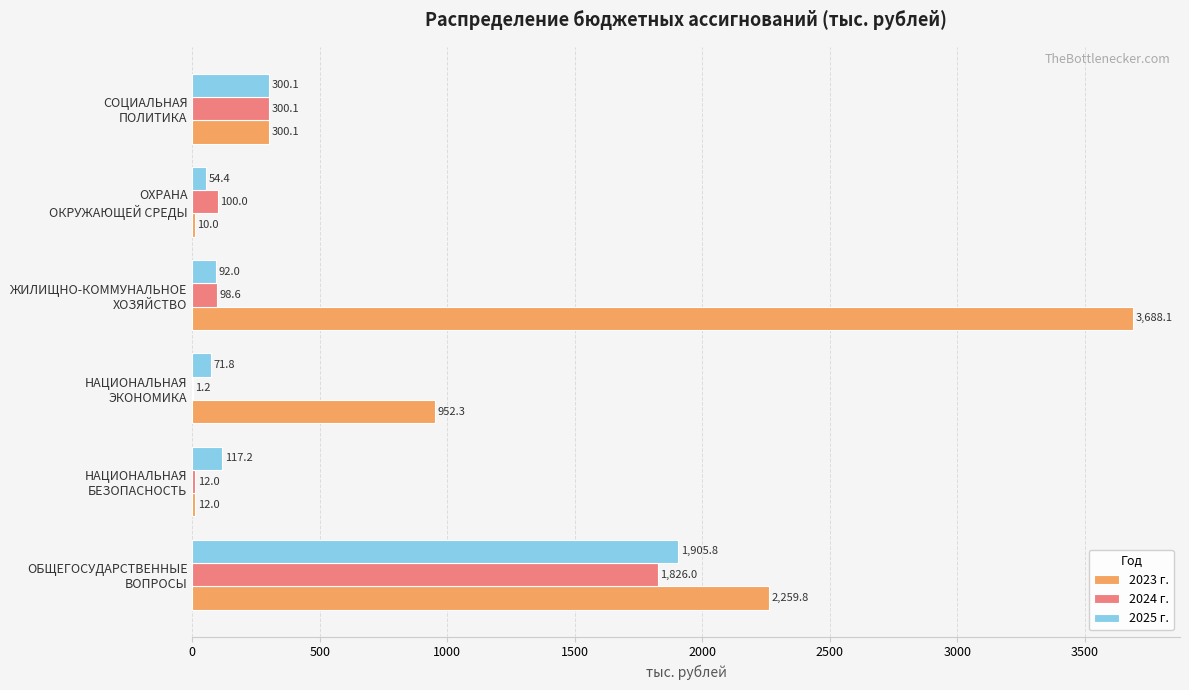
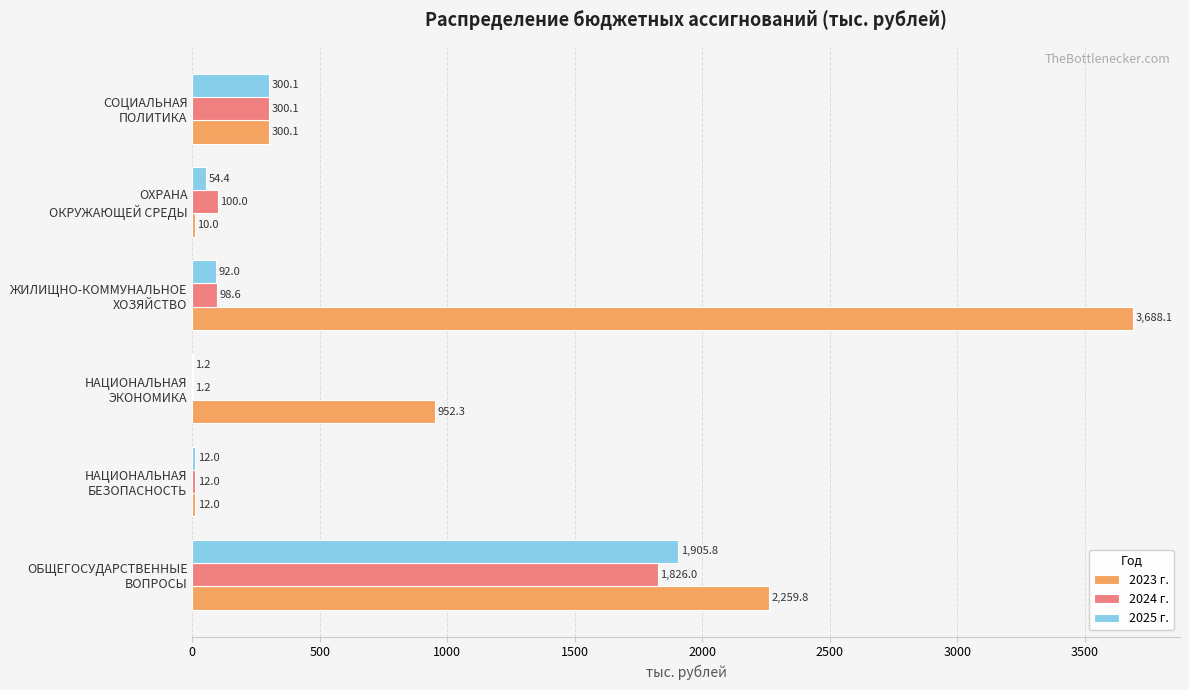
2025 г., НАЦИОНАЛЬНАЯ ЭКОНОМИКА: 71.8 -> 1.2
2025 г., НАЦИОНАЛЬНАЯ БЕЗОПАСНОСТЬ: 117.2 -> 12.0
